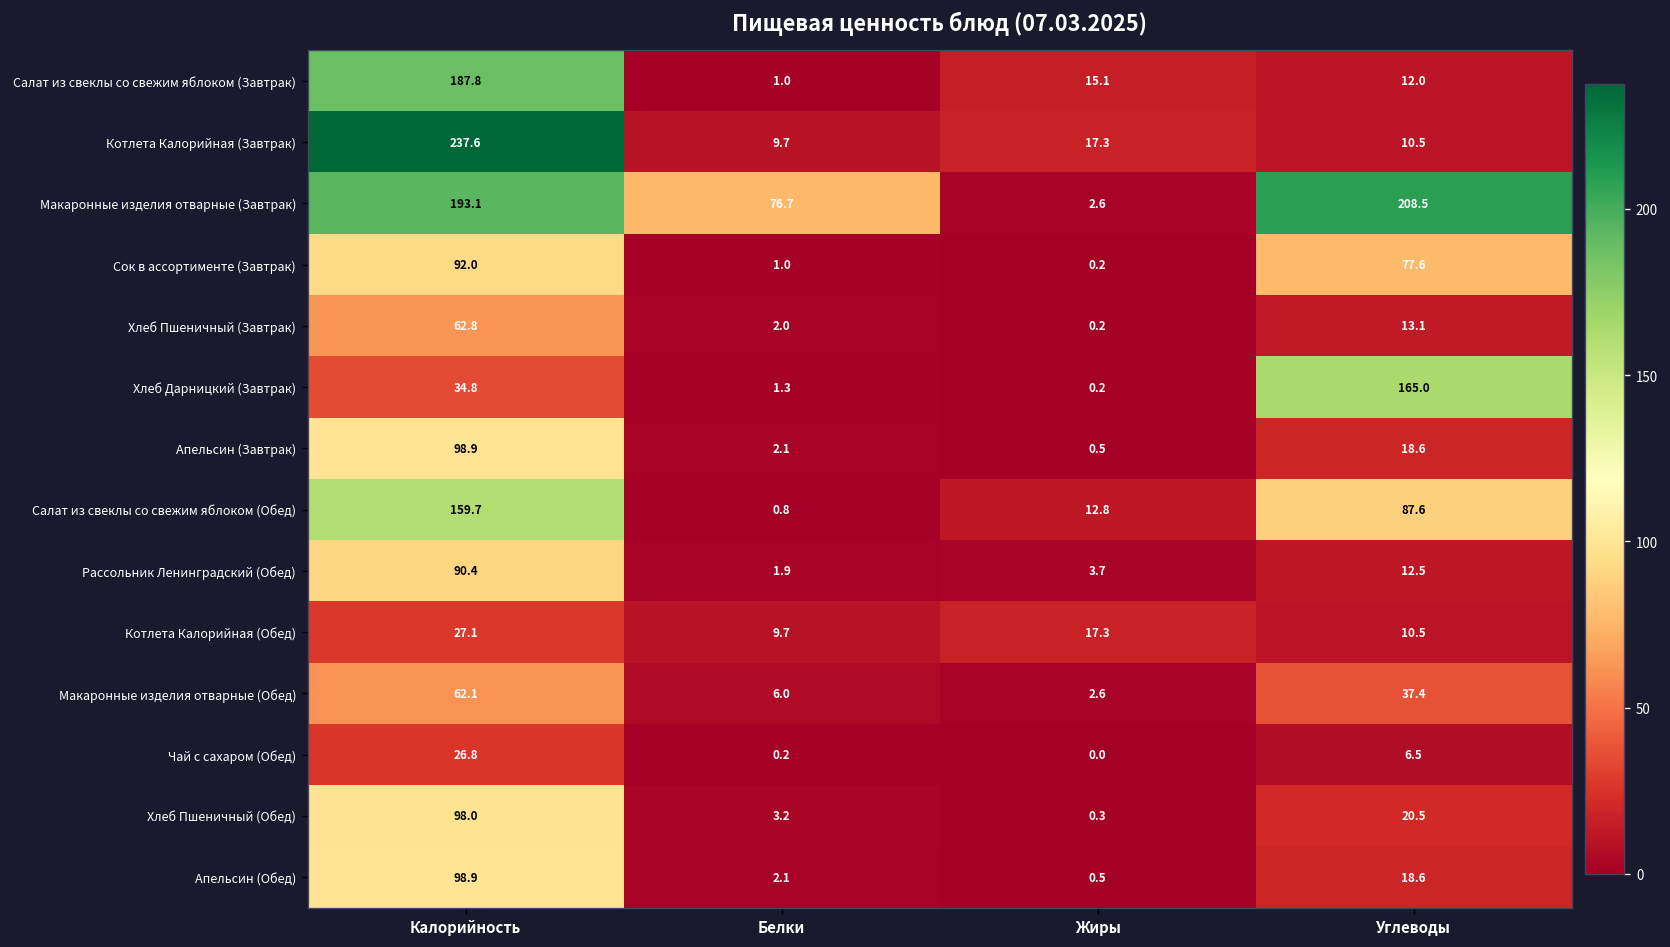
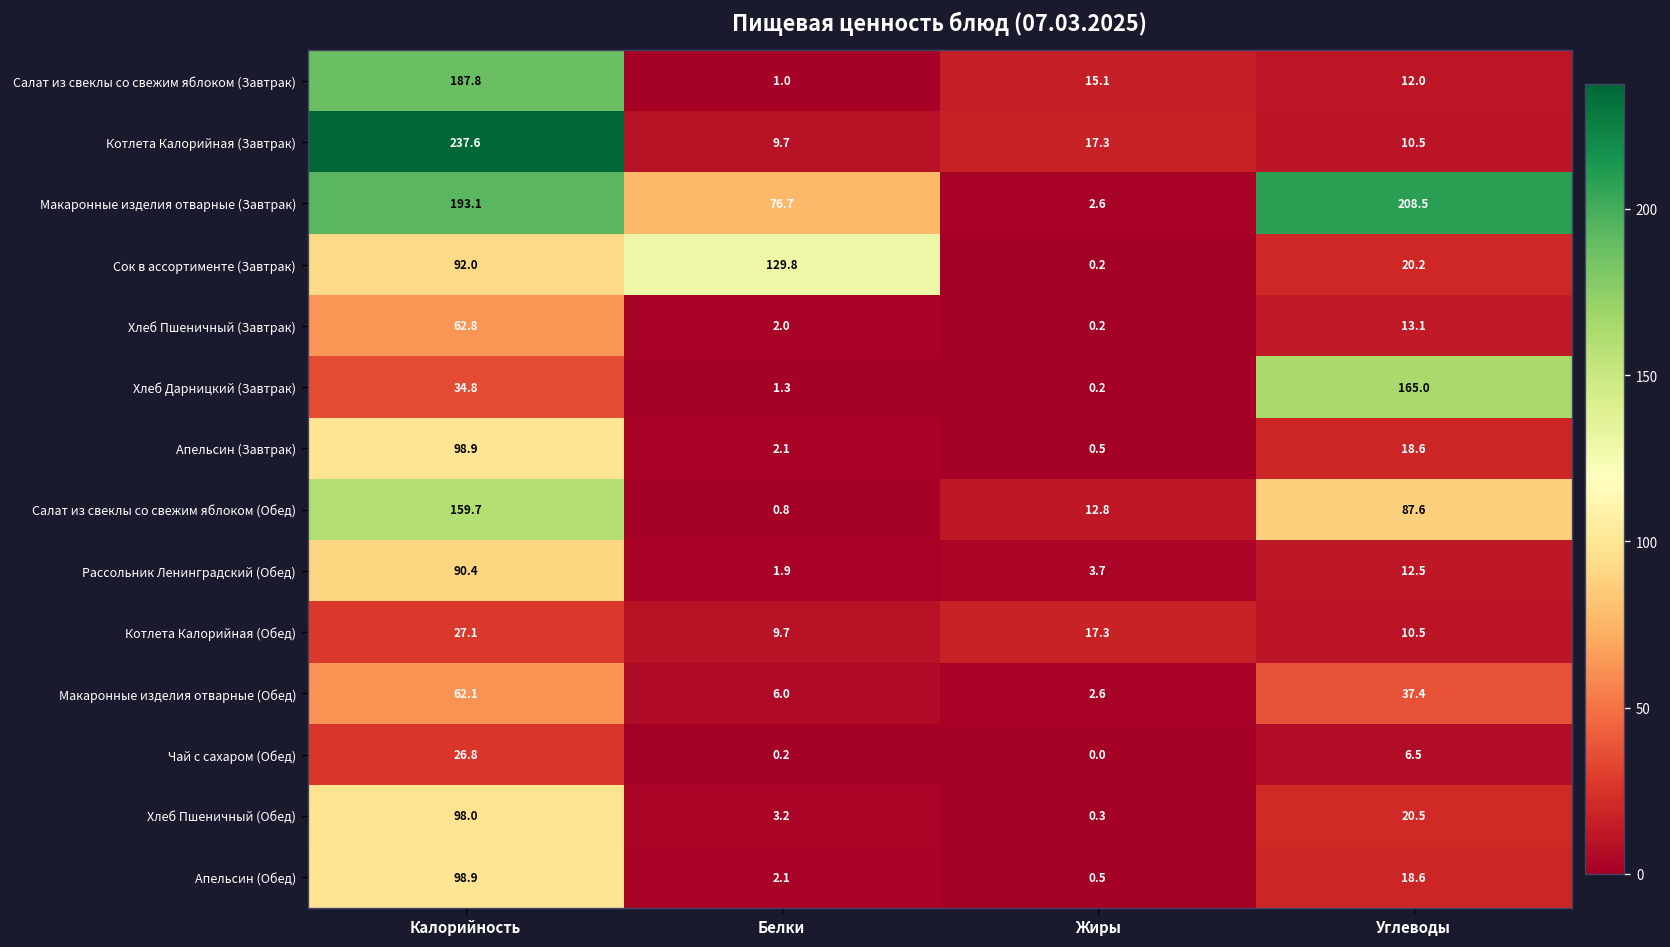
Сок в ассортименте (Завтрак), Белки: 1.0 -> 129.8
Сок в ассортименте (Завтрак), Углеводы: 77.6 -> 20.2
